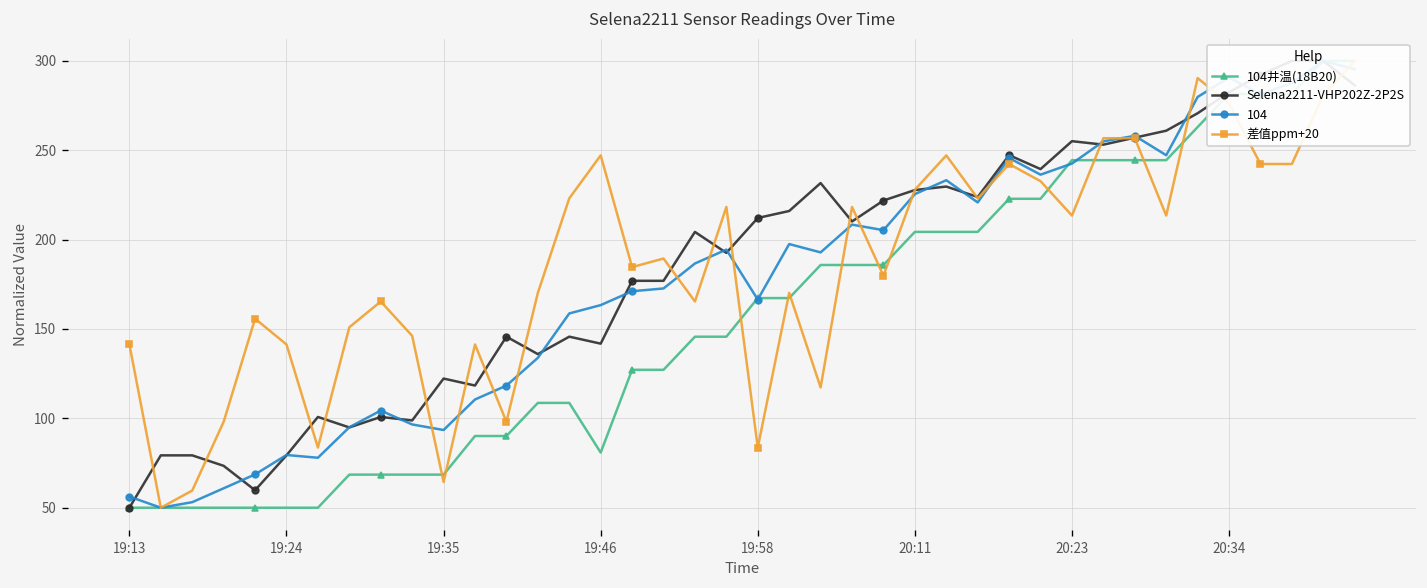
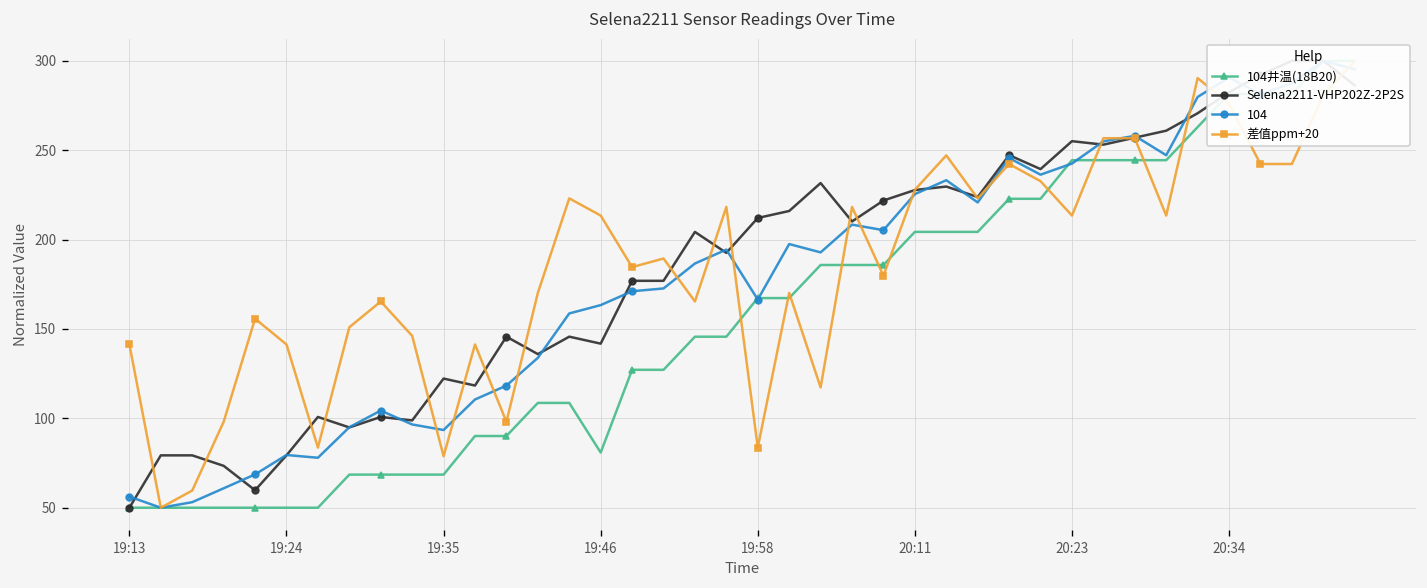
差值ppm+20, 19:35: 64 -> 79
差值ppm+20, 19:46: 247 -> 213
